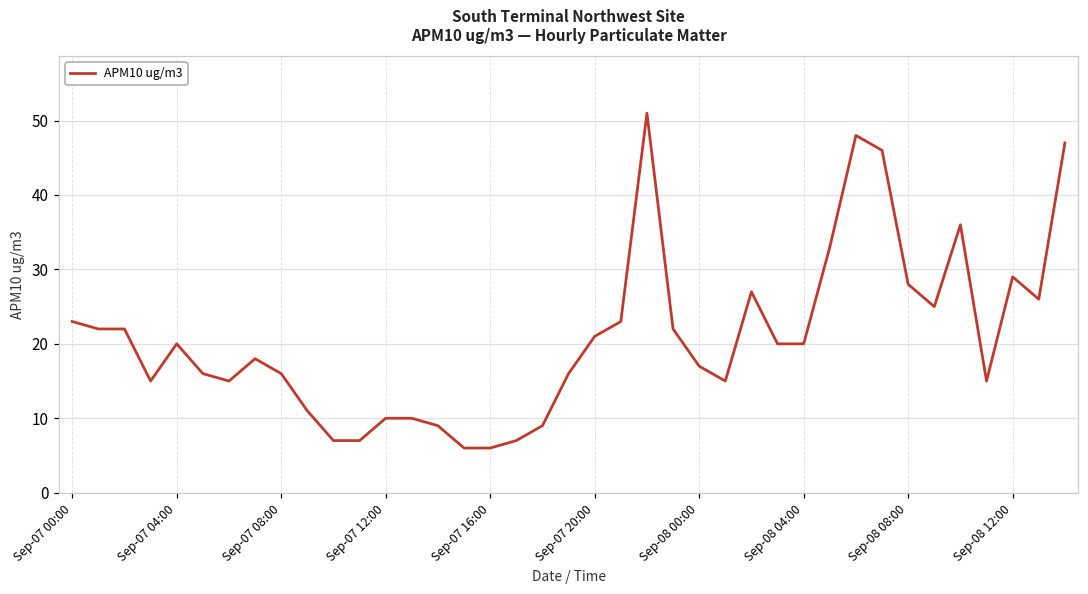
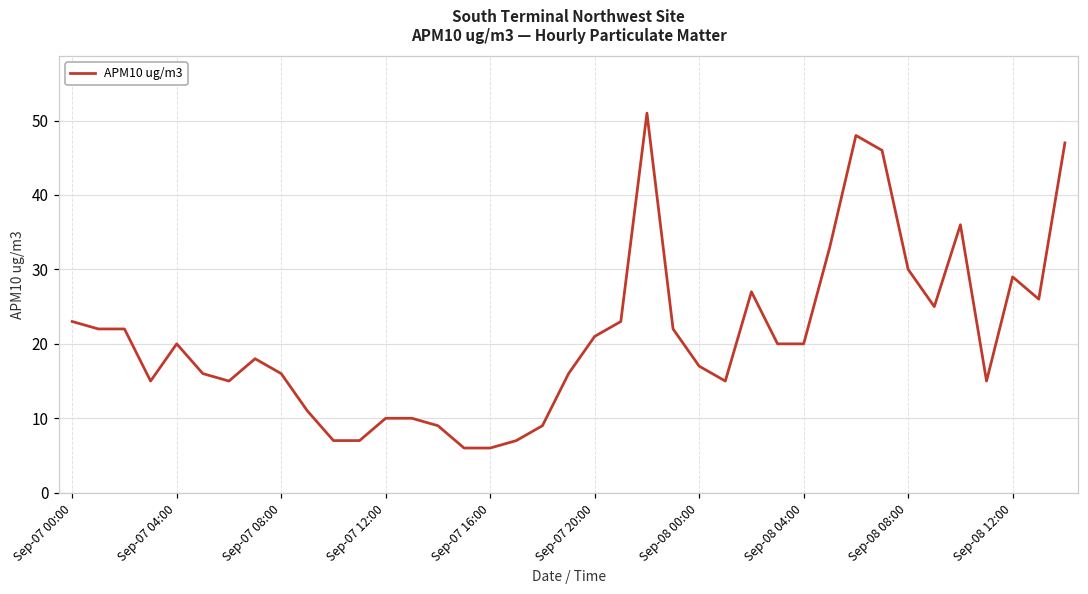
Sep-08 08:00: 28 -> 30
